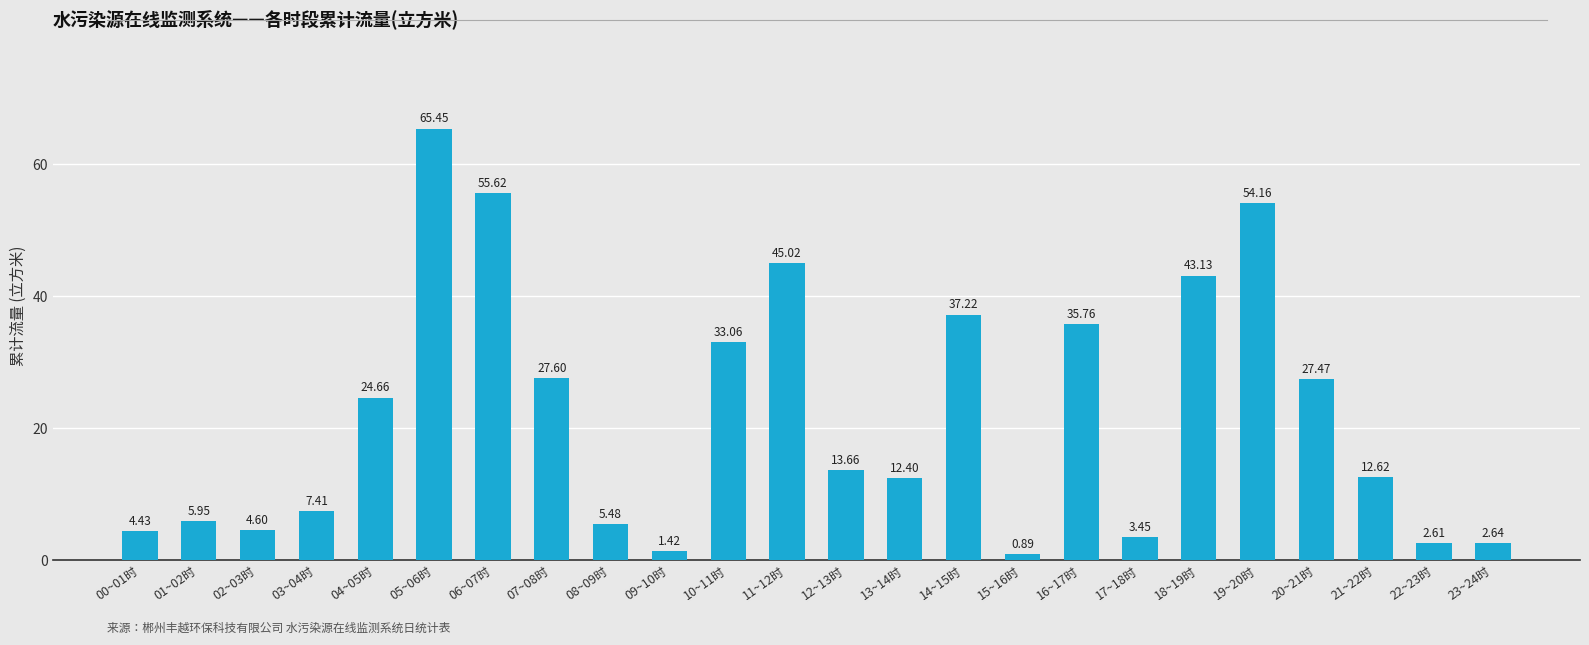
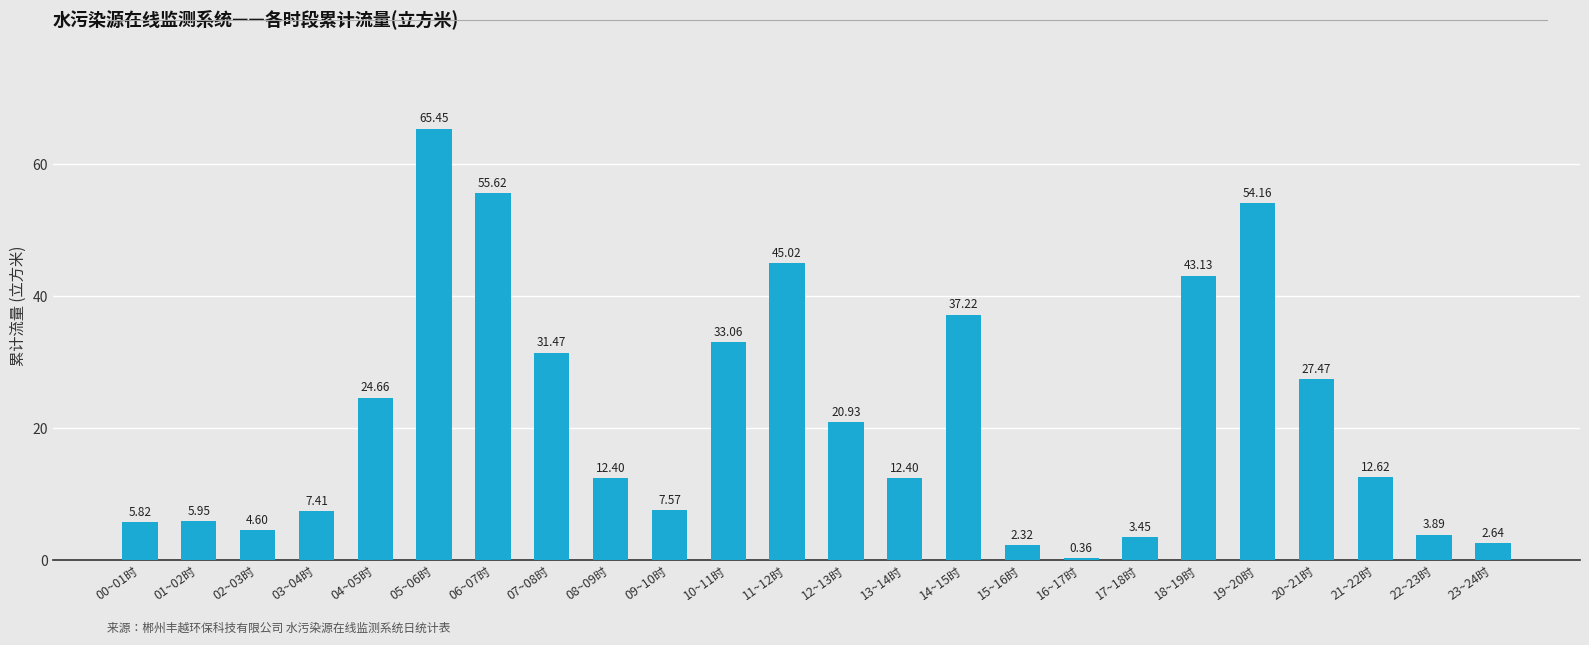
00~01时: 4.43 -> 5.82
07~08时: 27.60 -> 31.47
08~09时: 5.48 -> 12.40
09~10时: 1.42 -> 7.57
12~13时: 13.66 -> 20.93
15~16时: 0.89 -> 2.32
16~17时: 35.76 -> 0.36
22~23时: 2.61 -> 3.89
